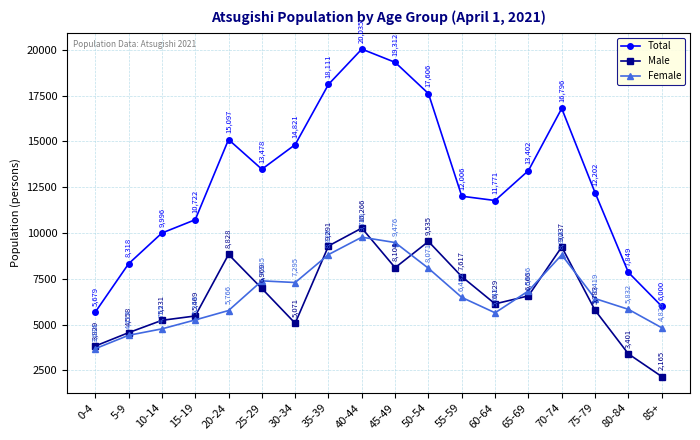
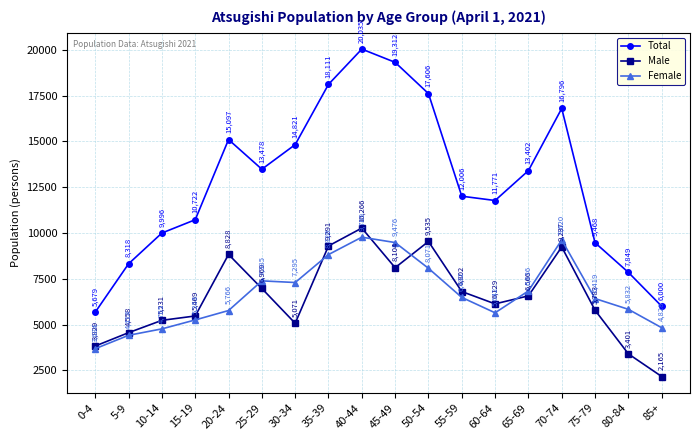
Male, 55-59: 7,617 -> 6,802
Female, 70-74: 8,804 -> 9,620
Total, 75-79: 12,202 -> 9,468
